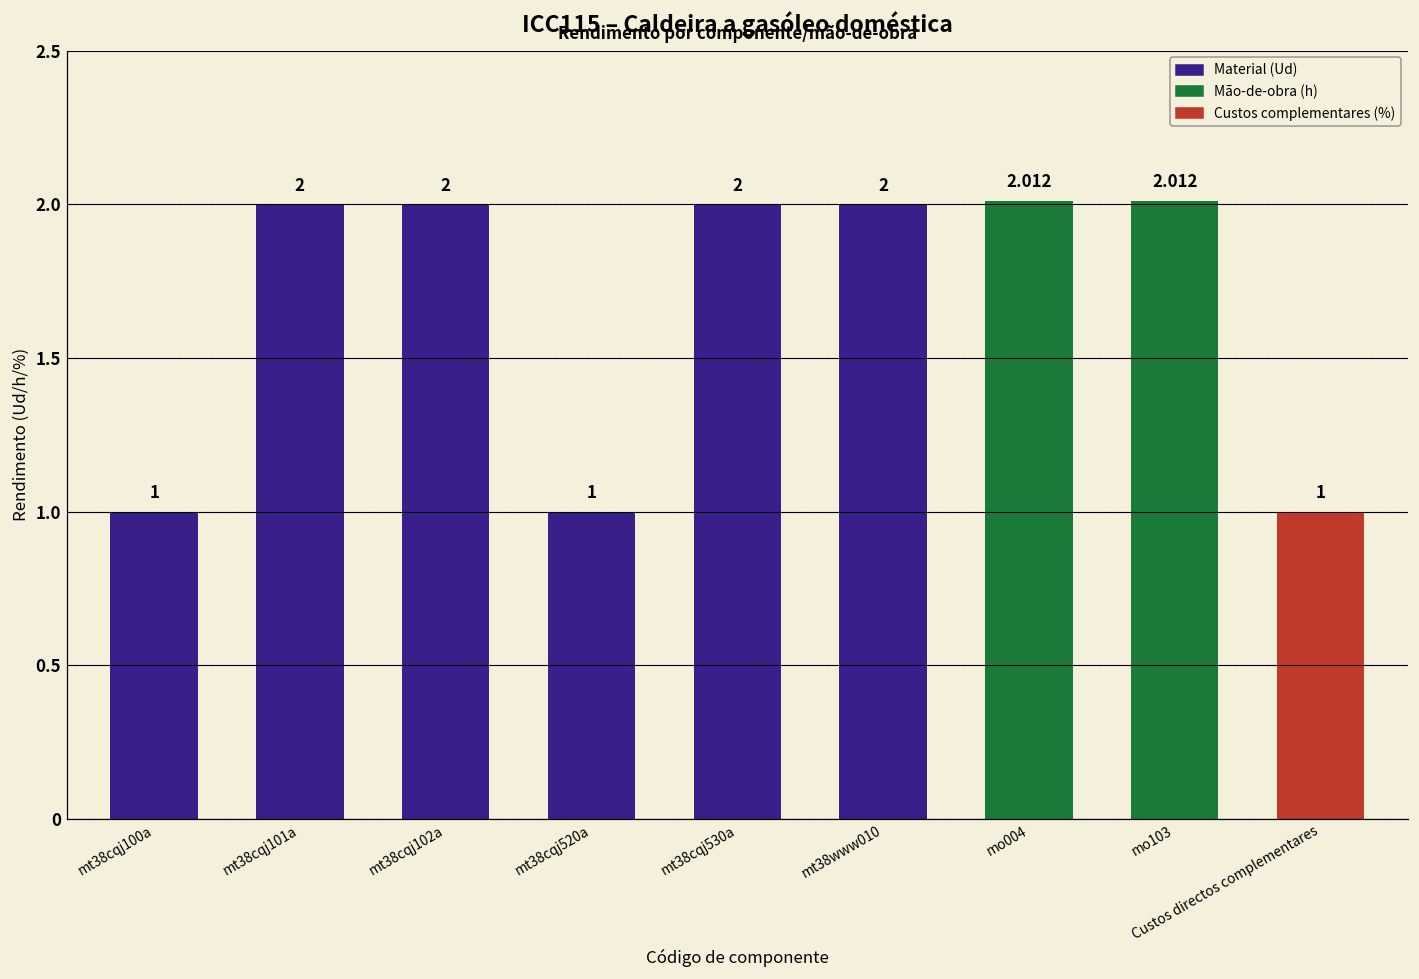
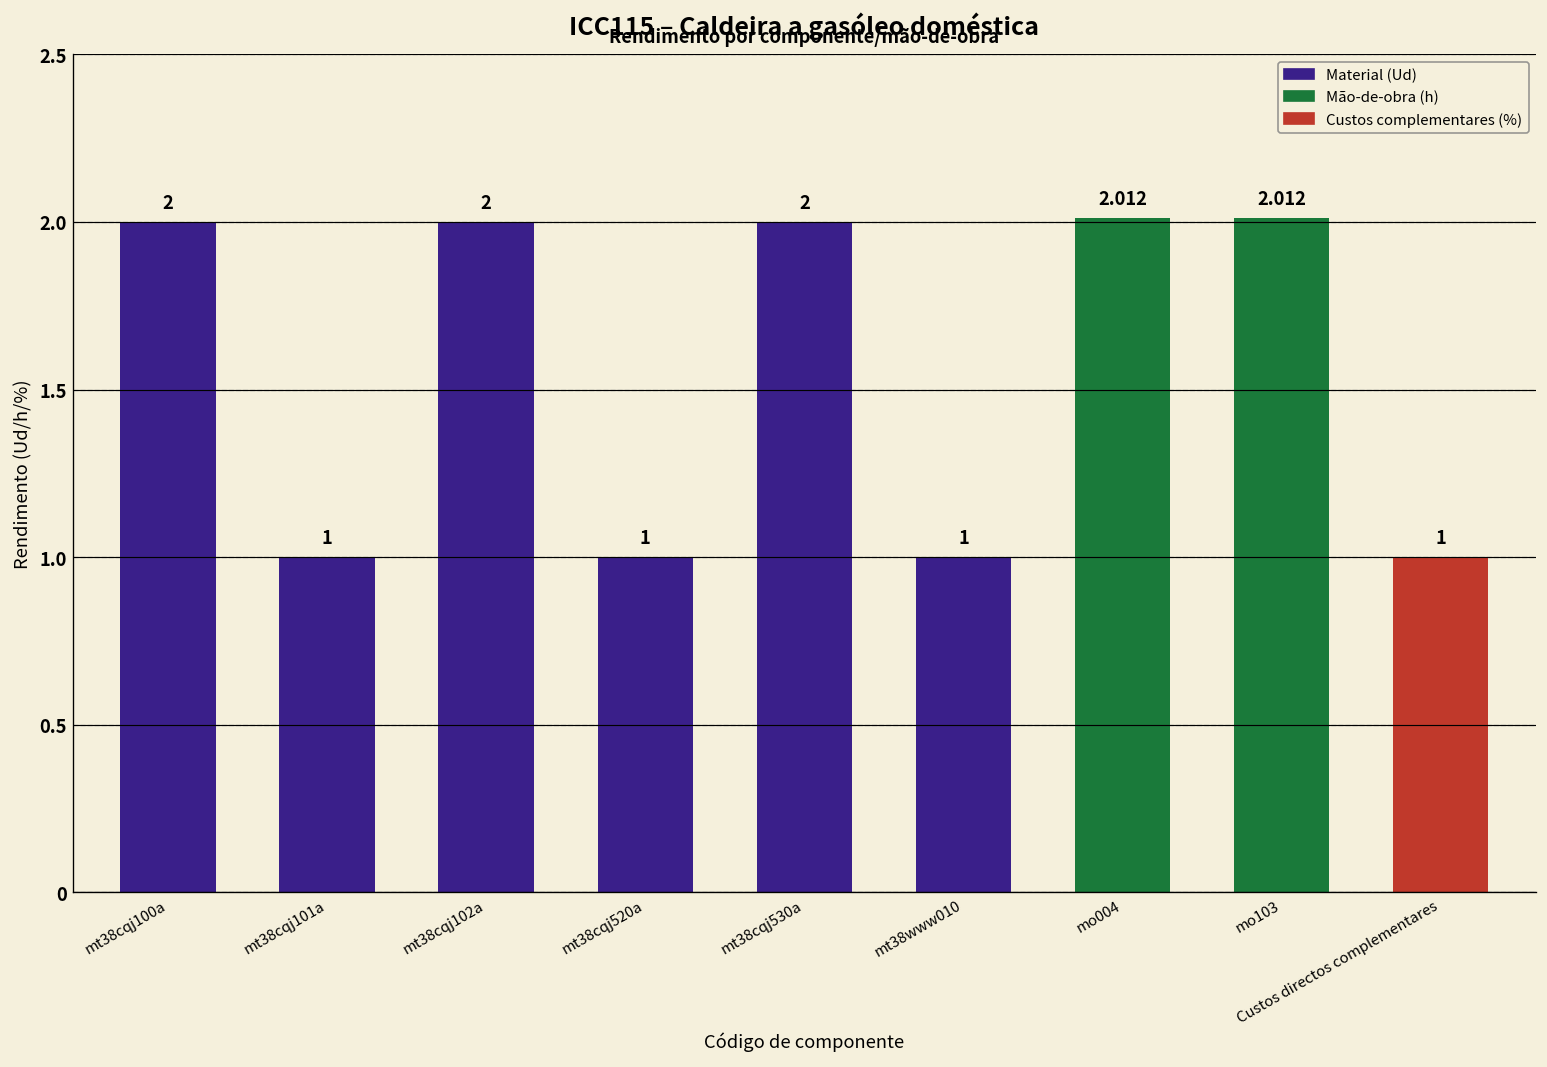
mt38cqj100a: 1 -> 2
mt38cqj101a: 2 -> 1
mt38www010: 2 -> 1
